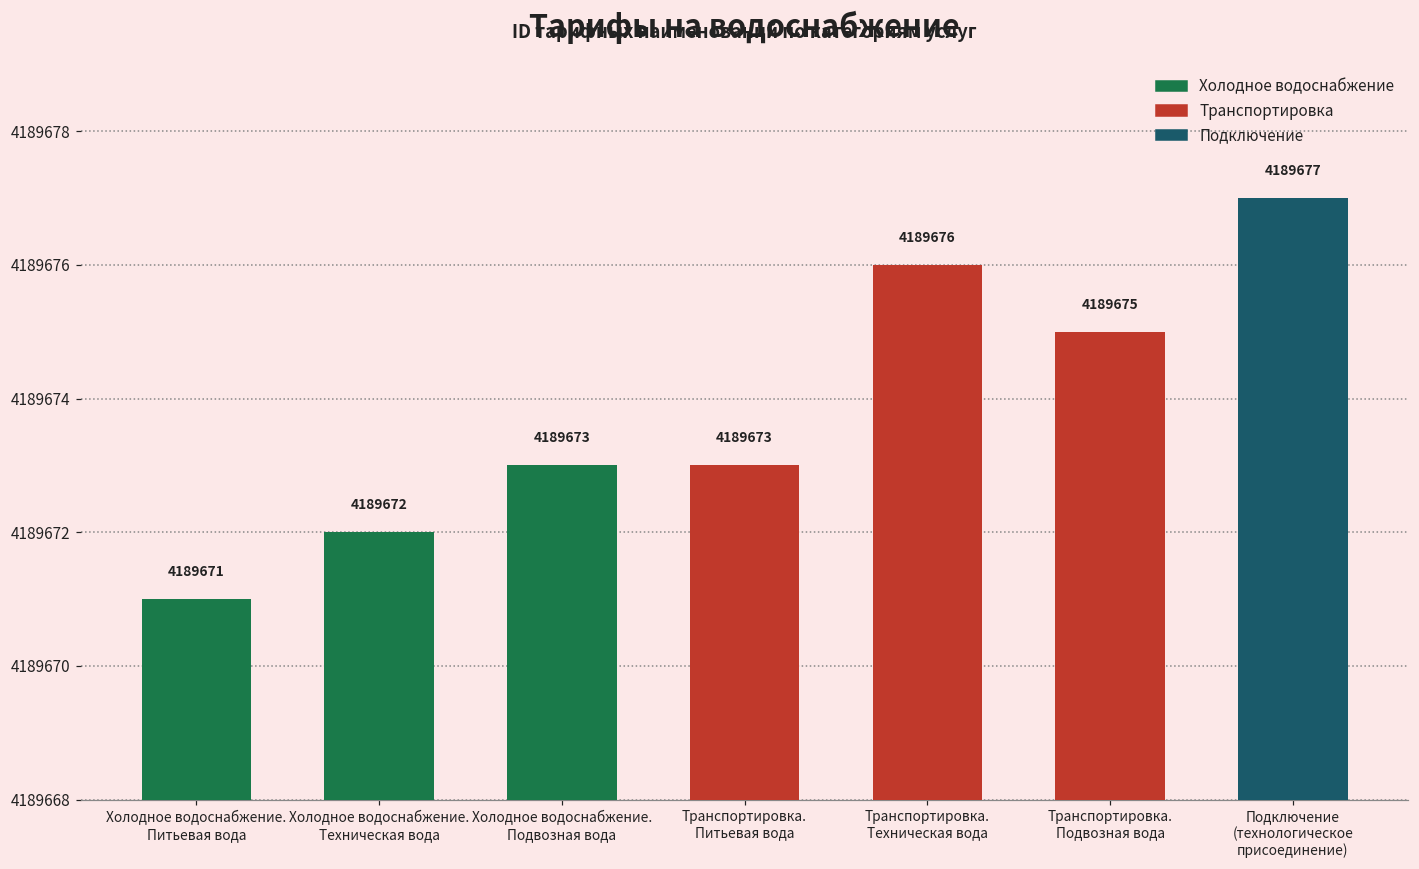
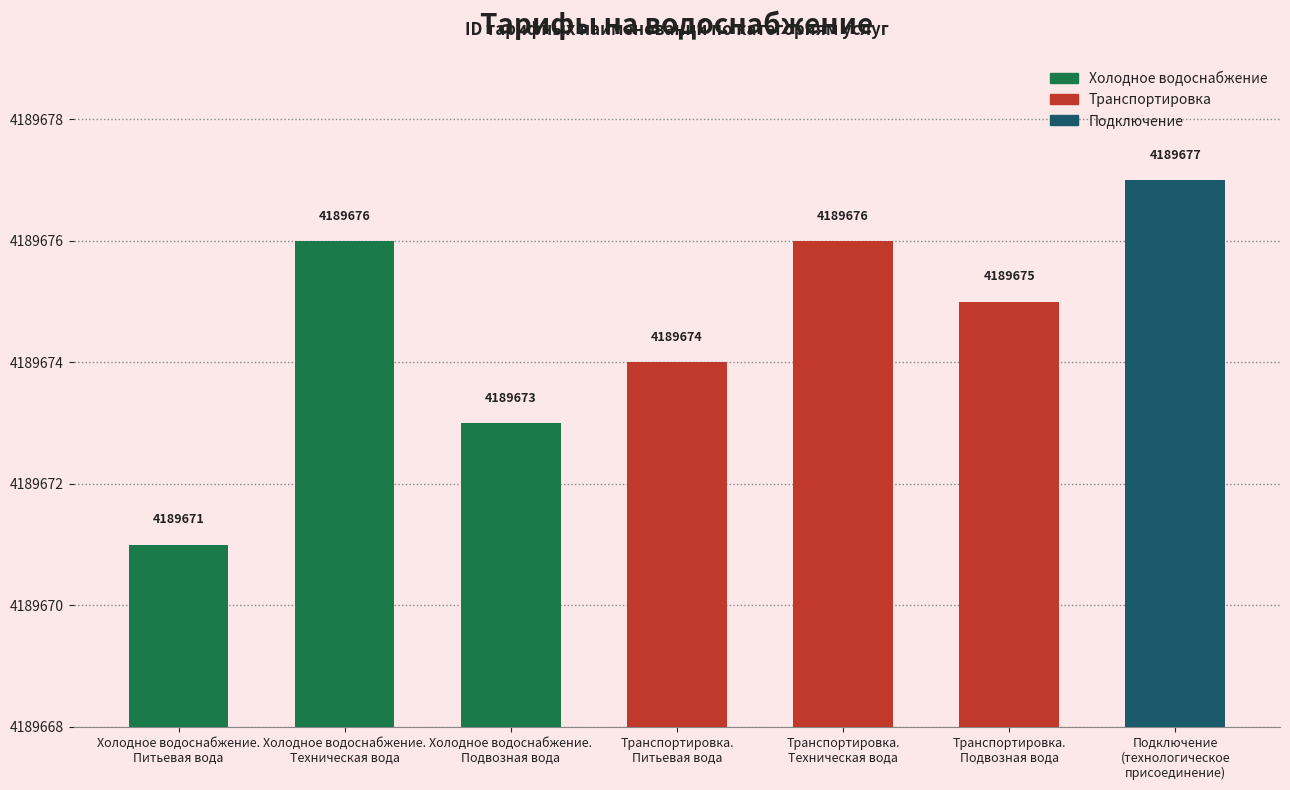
Холодное водоснабжение. Техническая вода: 4189672 -> 4189676
Транспортировка. Питьевая вода: 4189673 -> 4189674
